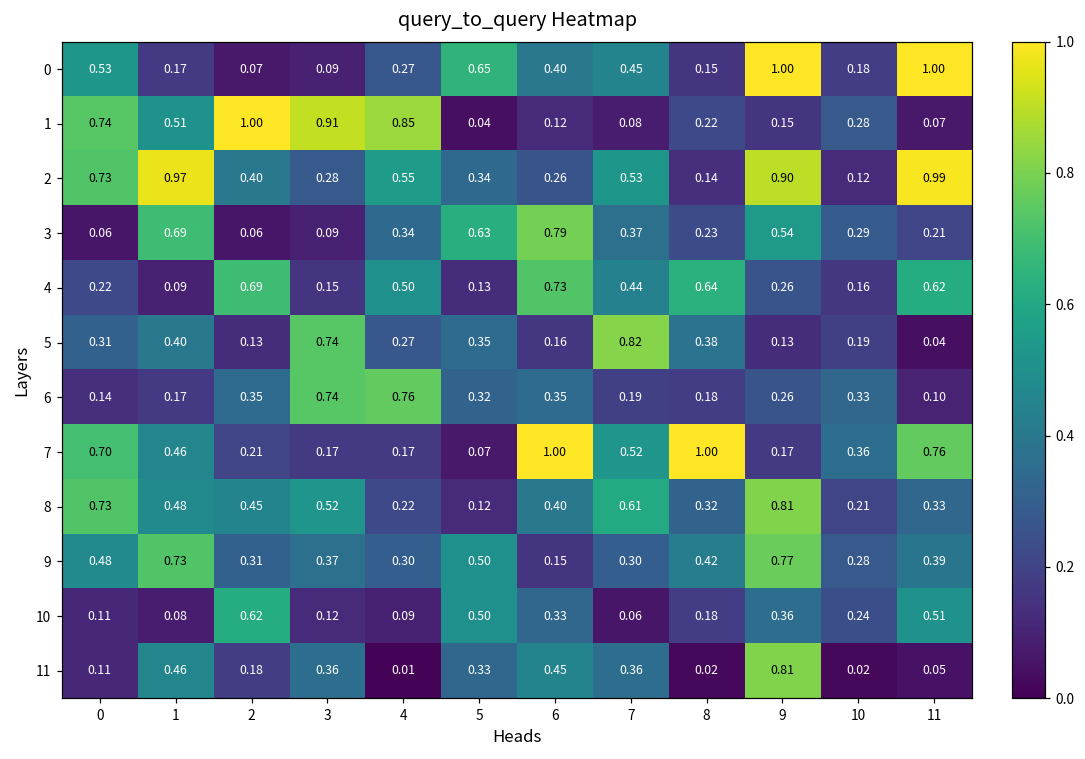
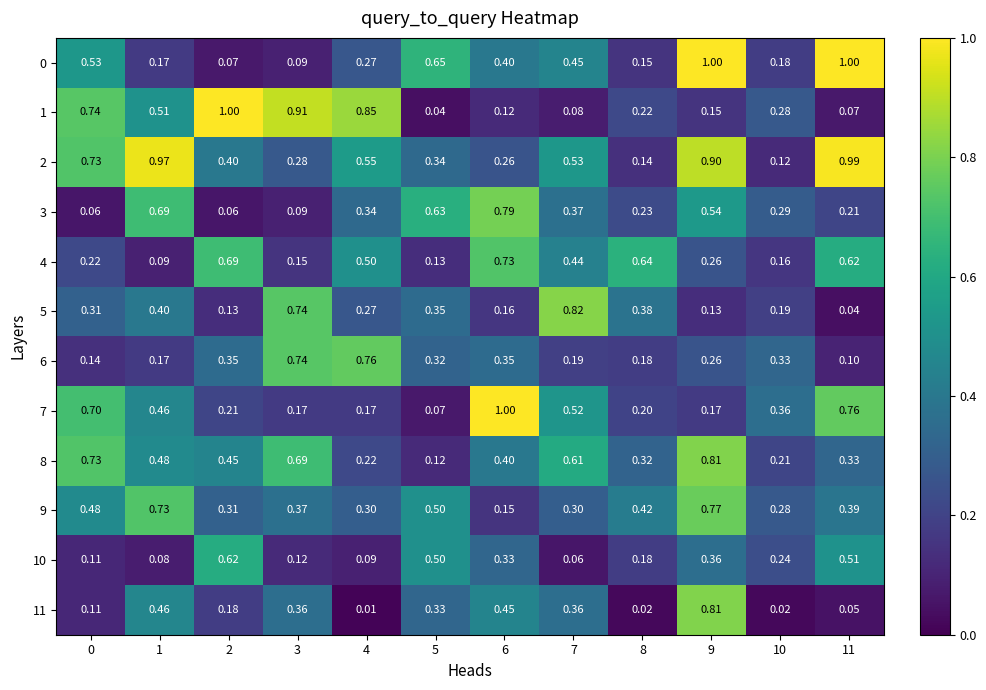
7, 8: 1.00 -> 0.20
8, 3: 0.52 -> 0.69
